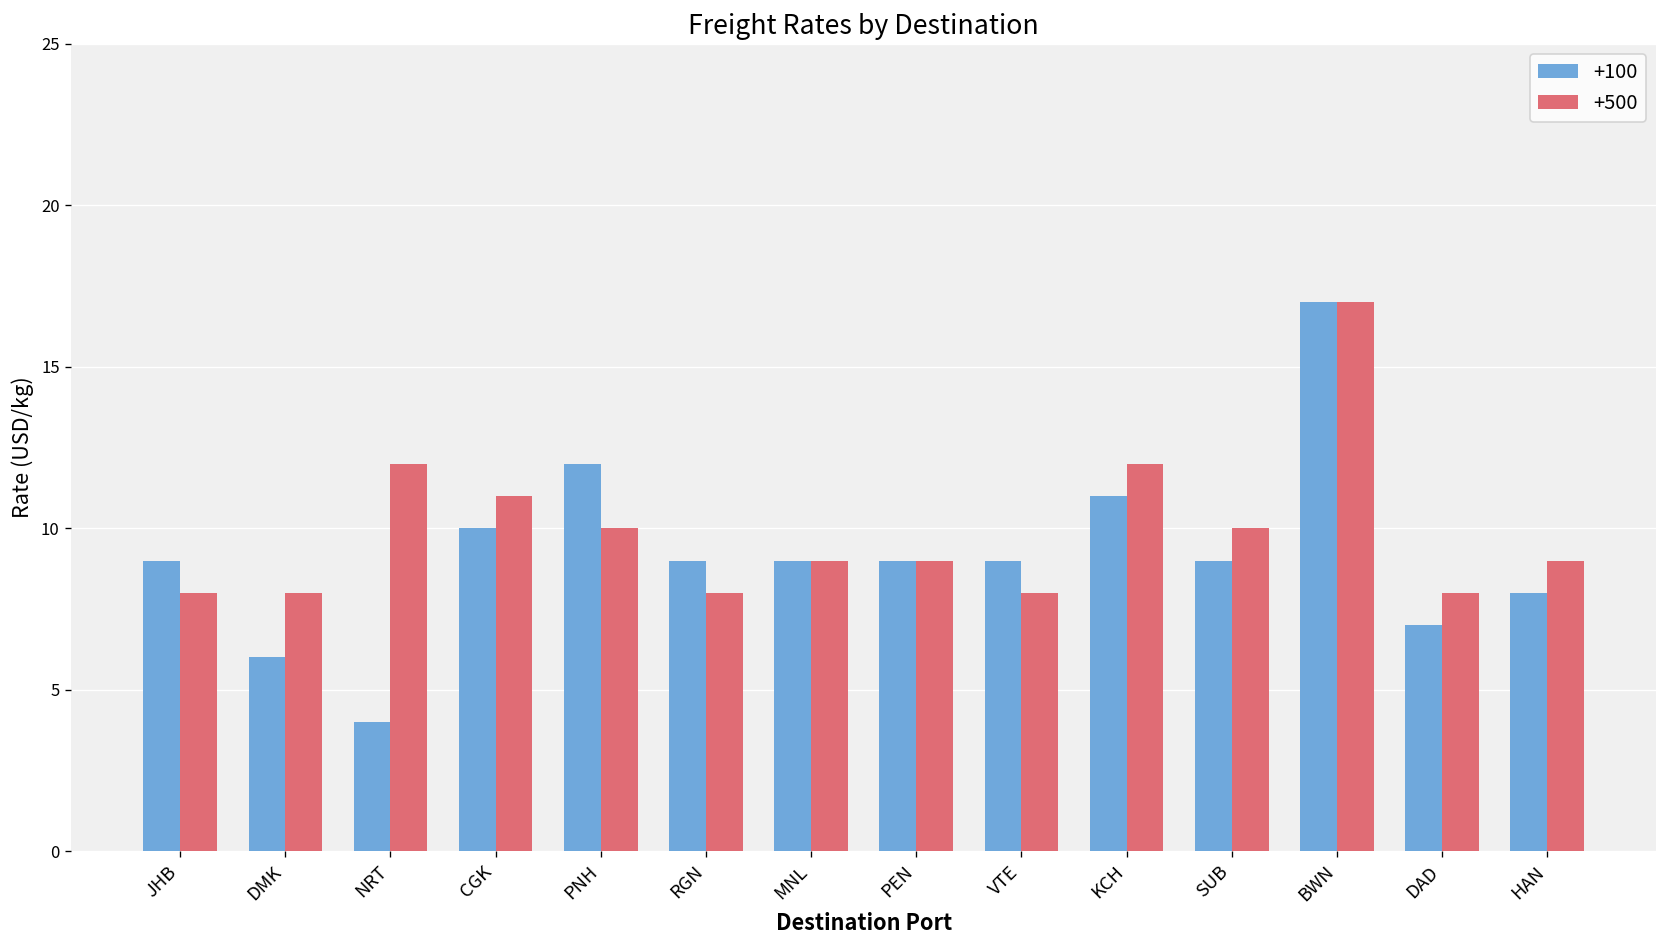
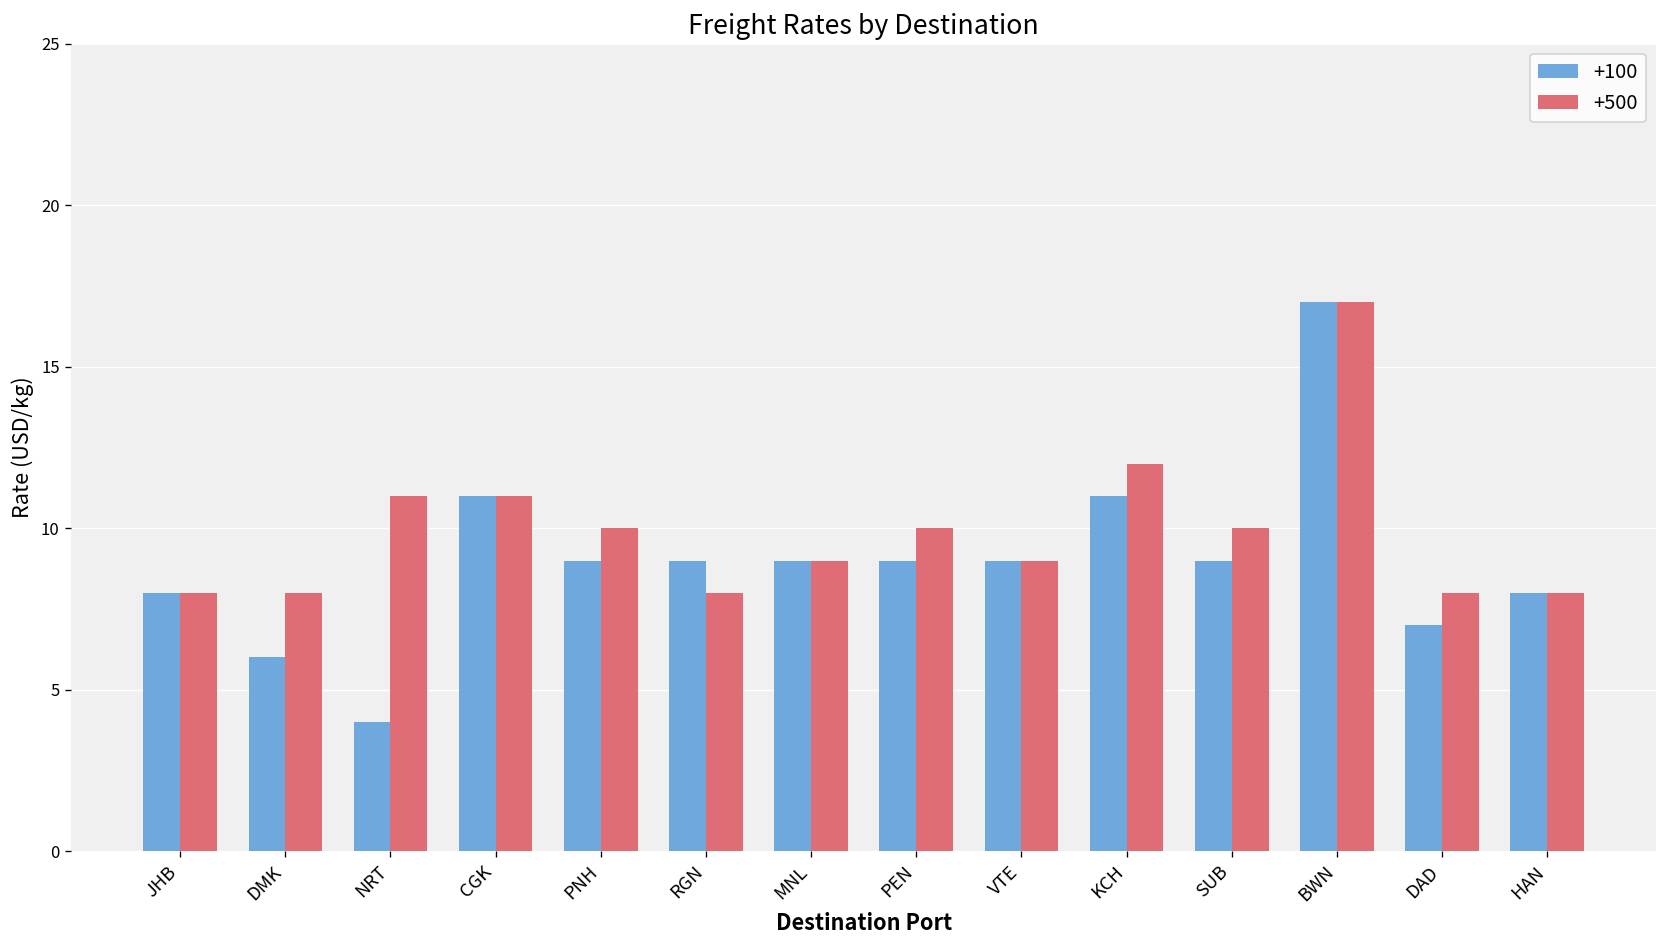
+100, JHB: 9 -> 8
+500, NRT: 12 -> 11
+100, CGK: 10 -> 11
+100, PNH: 12 -> 9
+500, PEN: 9 -> 10
+500, VTE: 8 -> 9
+500, HAN: 9 -> 8
